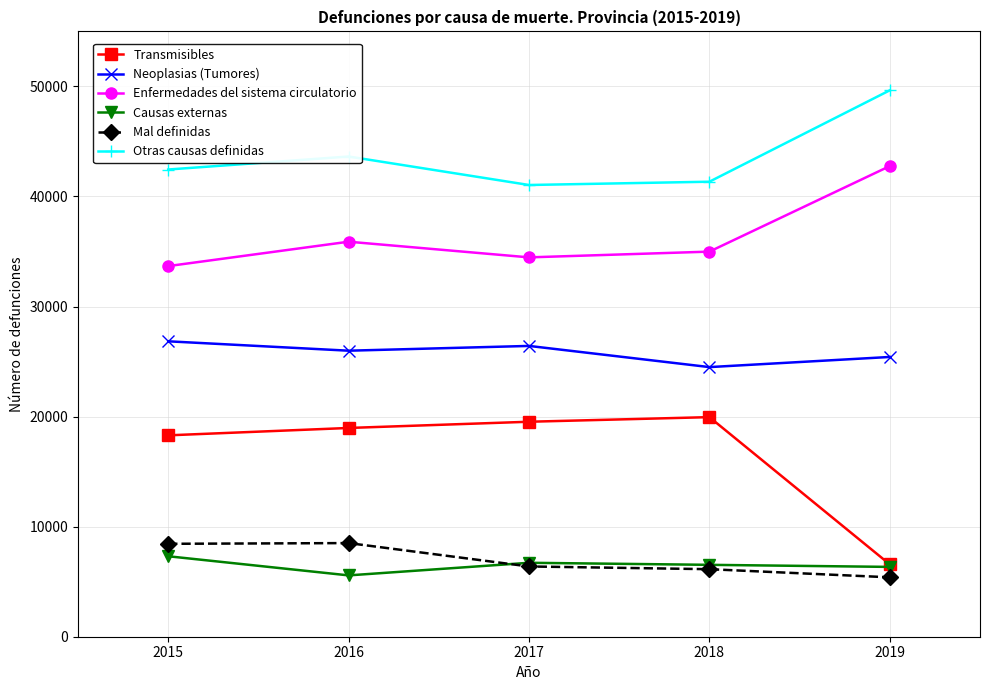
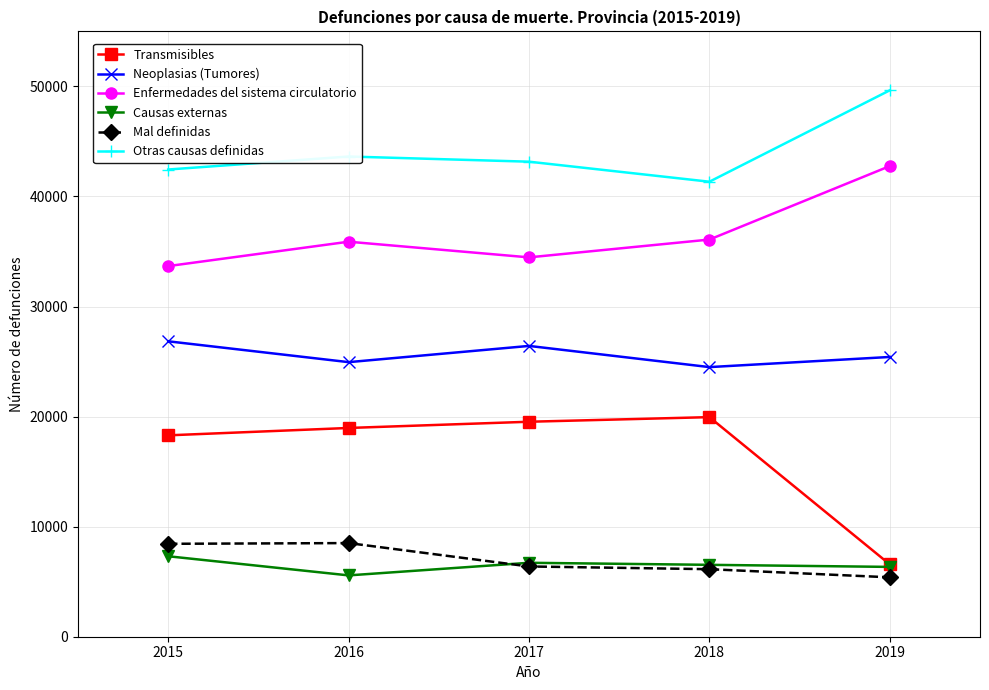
Neoplasias (Tumores), 2016: 26000 -> 24900
Otras causas definidas, 2017: 41000 -> 43200
Enfermedades del sistema circulatorio, 2018: 35000 -> 36100
